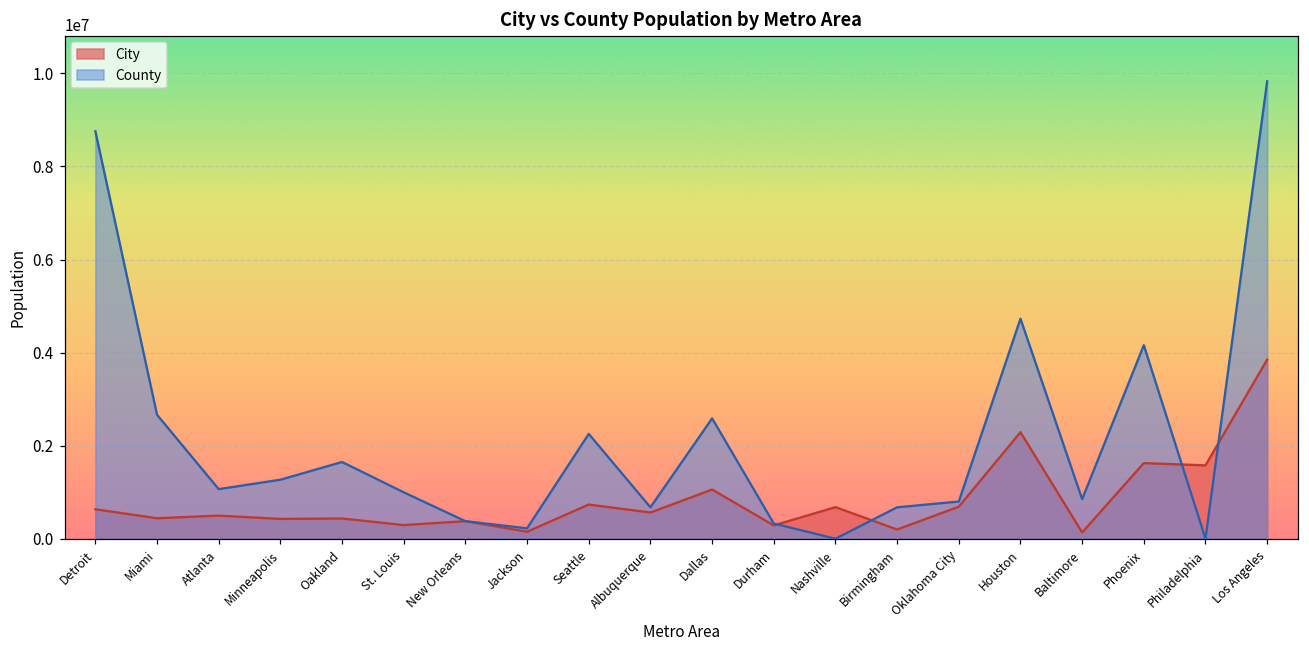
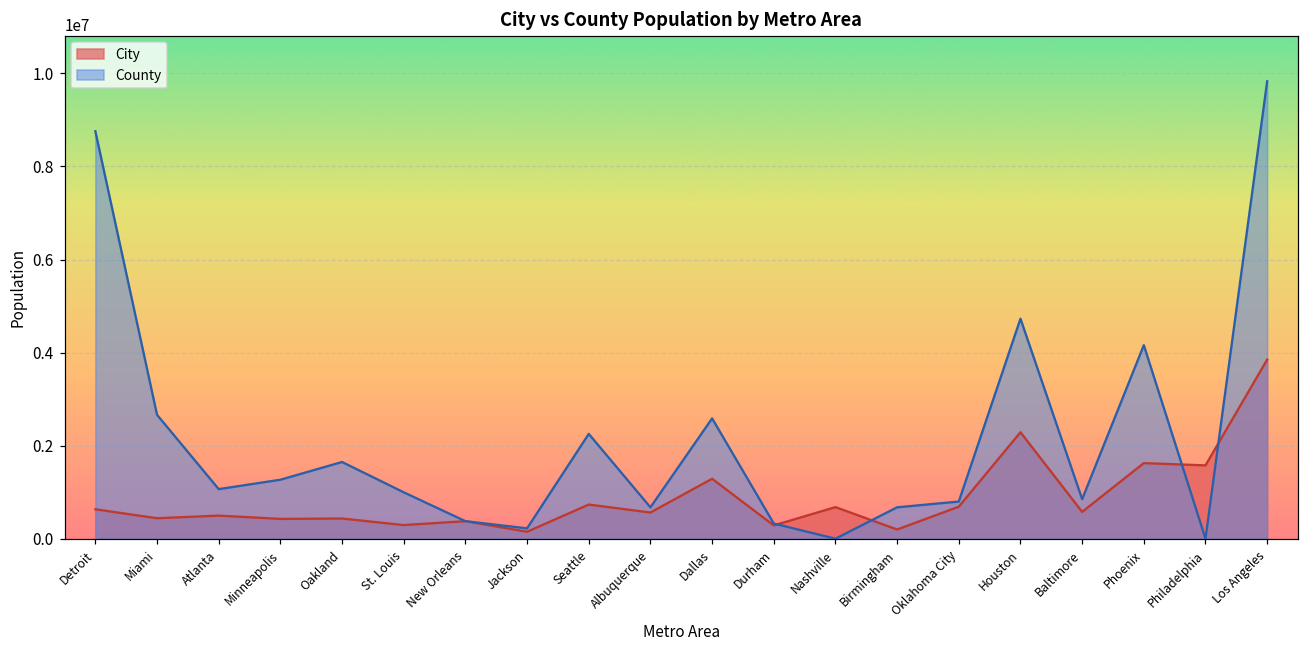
City, Dallas: 1100000 -> 1300000
City, Baltimore: 100000 -> 600000
